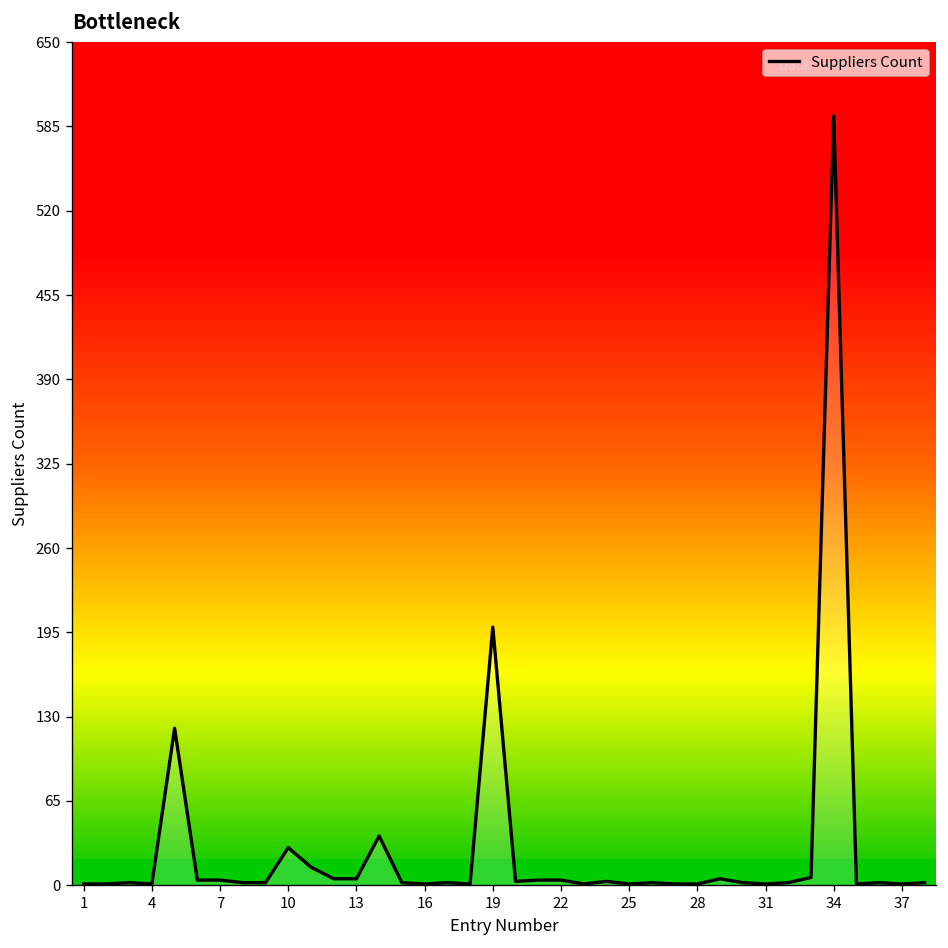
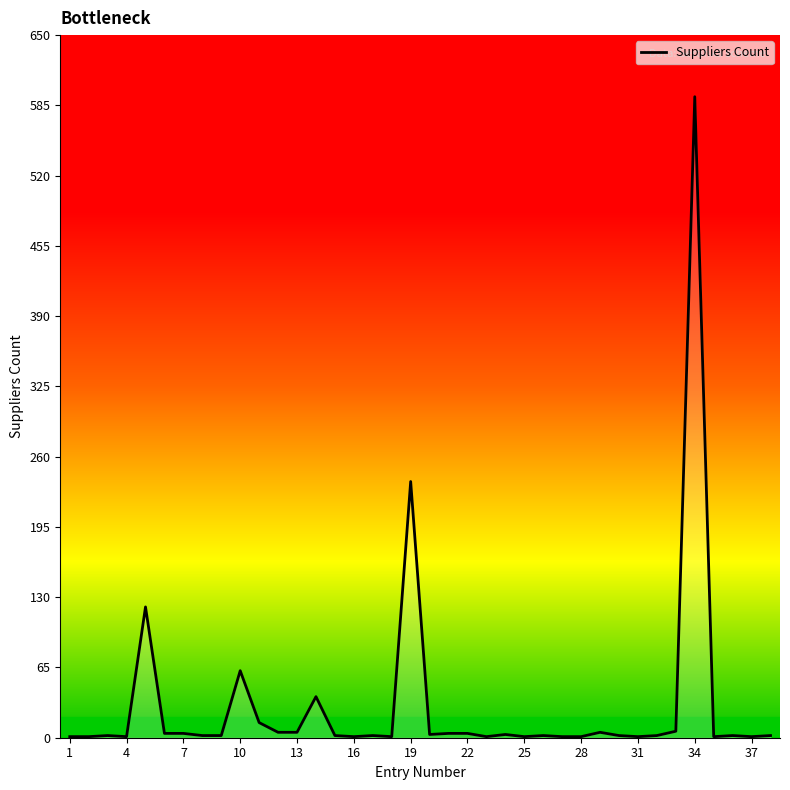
10: 29 -> 62
19: 199 -> 237
